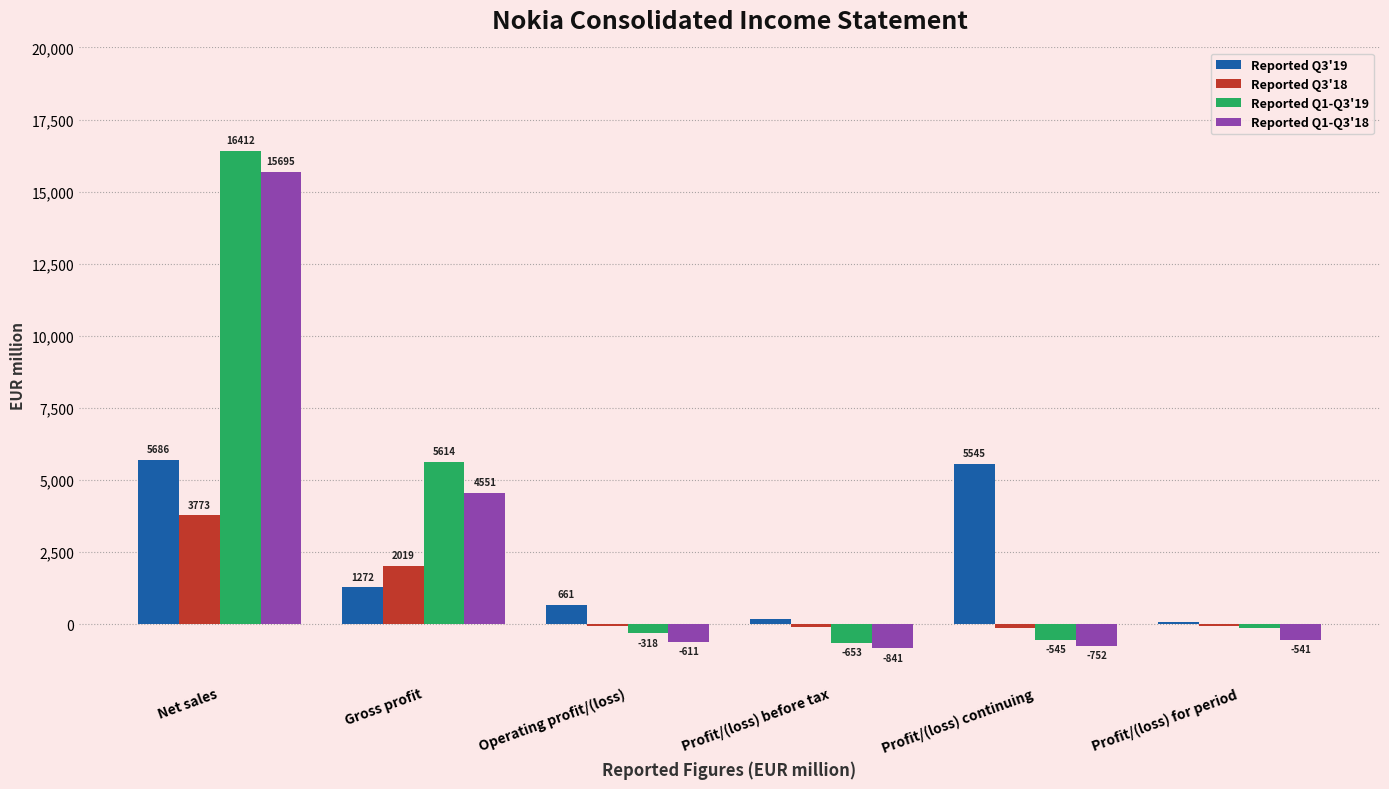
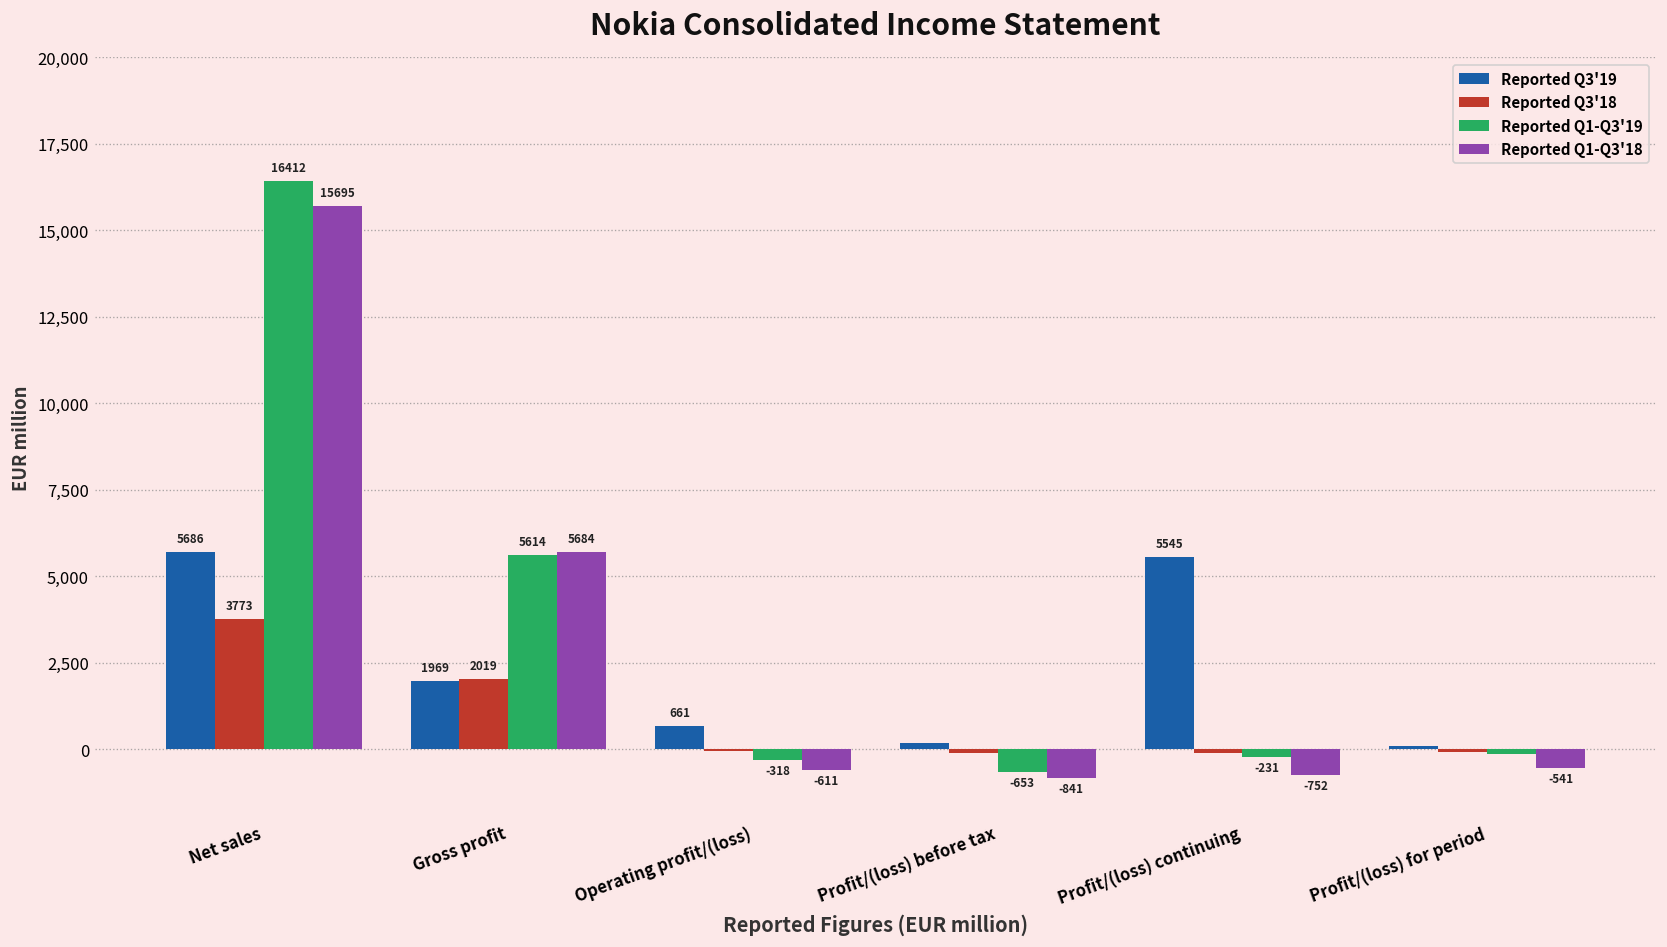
Reported Q3'19, Gross profit: 1272 -> 1969
Reported Q1-Q3'18, Gross profit: 4551 -> 5684
Reported Q1-Q3'19, Profit/(loss) continuing: -545 -> -231
